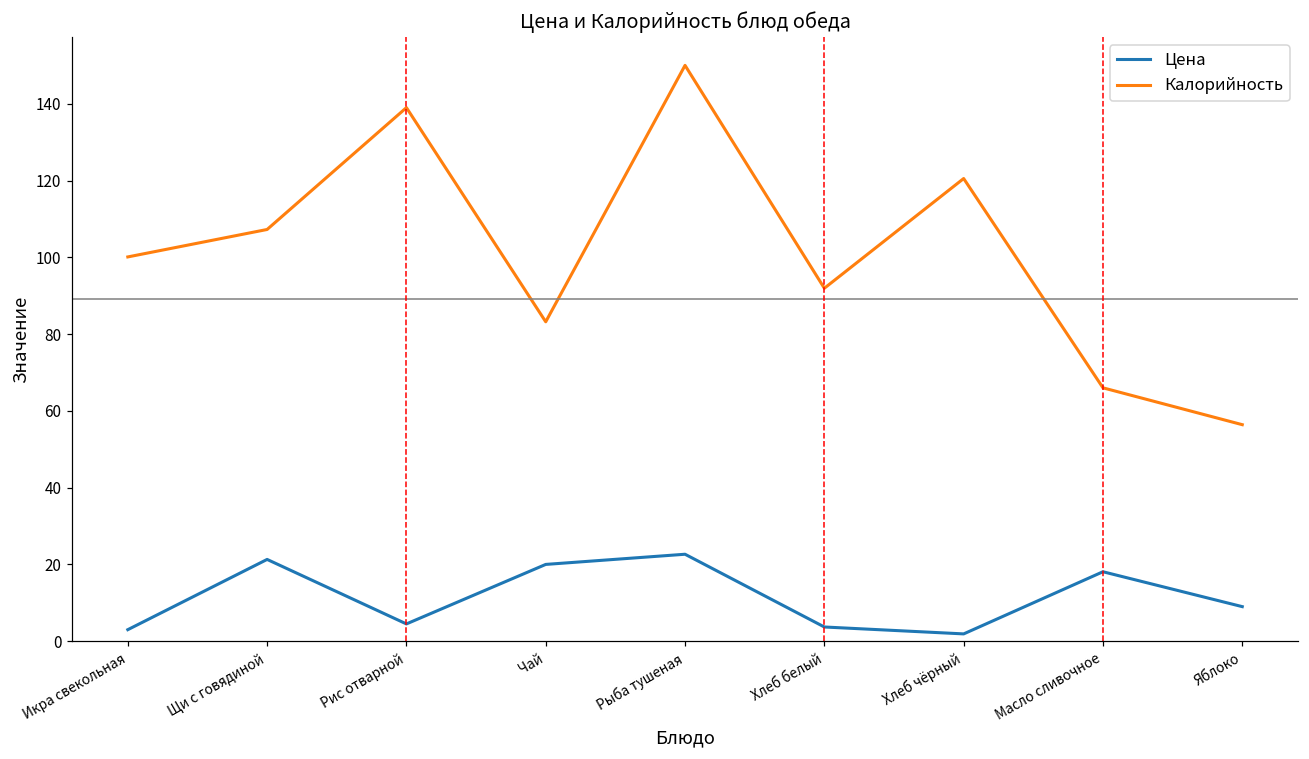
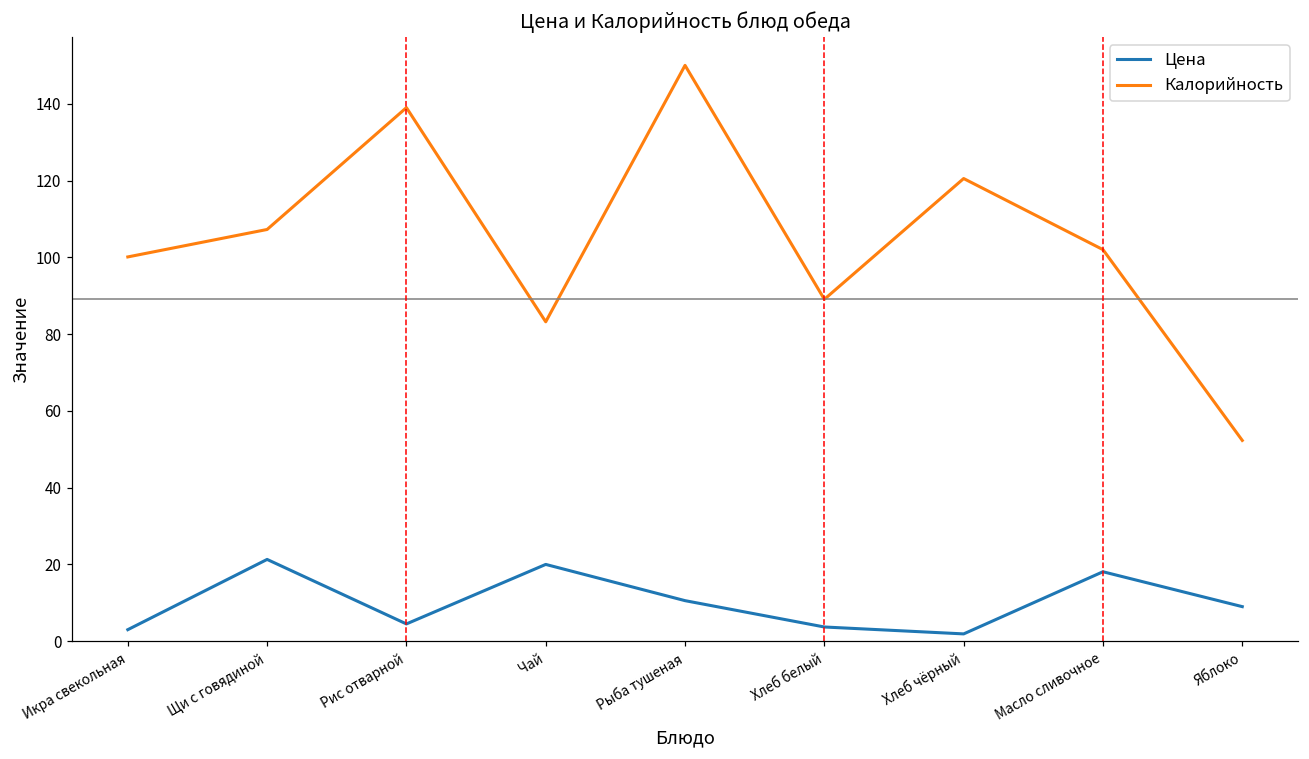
Цена, Рыба тушеная: 23 -> 11
Калорийность, Хлеб белый: 92 -> 89
Калорийность, Масло сливочное: 66 -> 102
Калорийность, Яблоко: 56 -> 52
